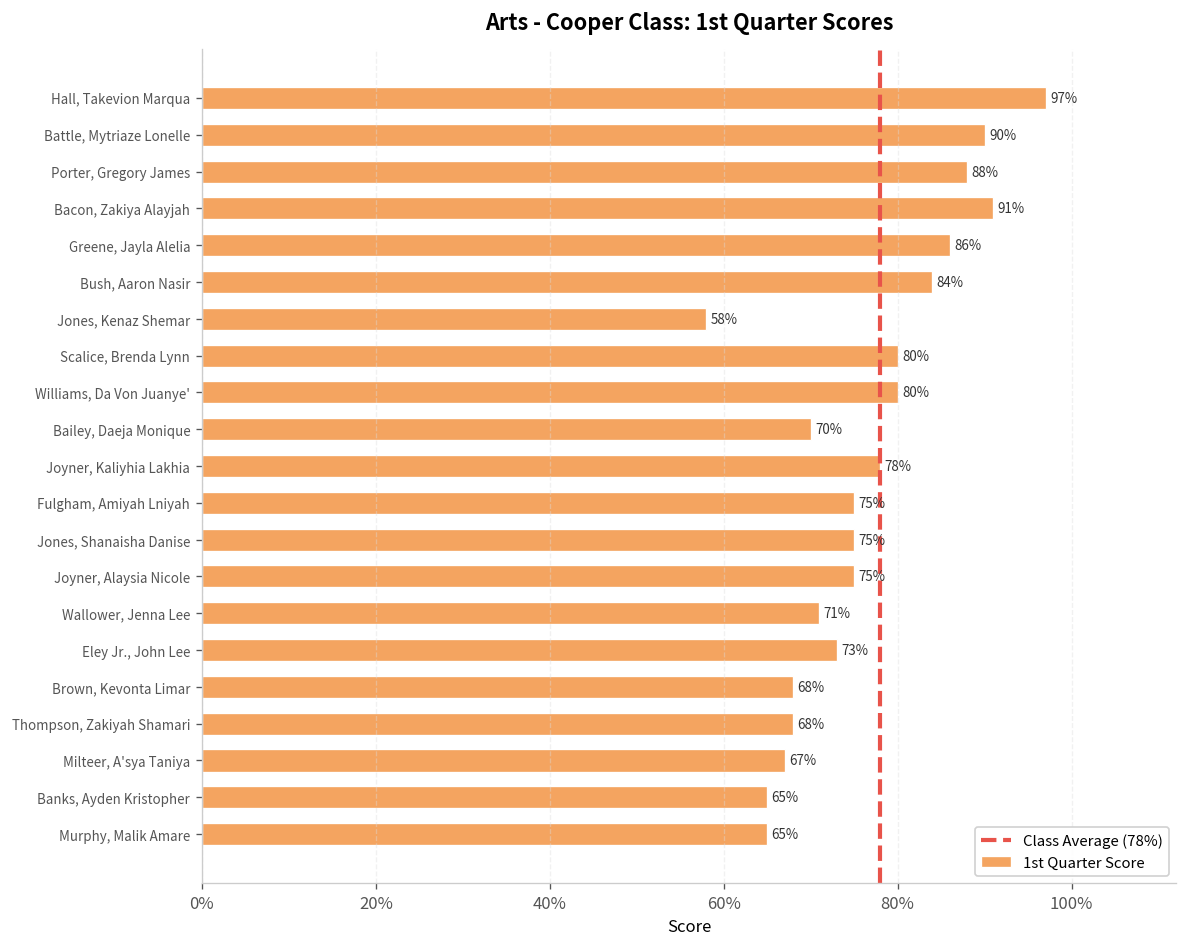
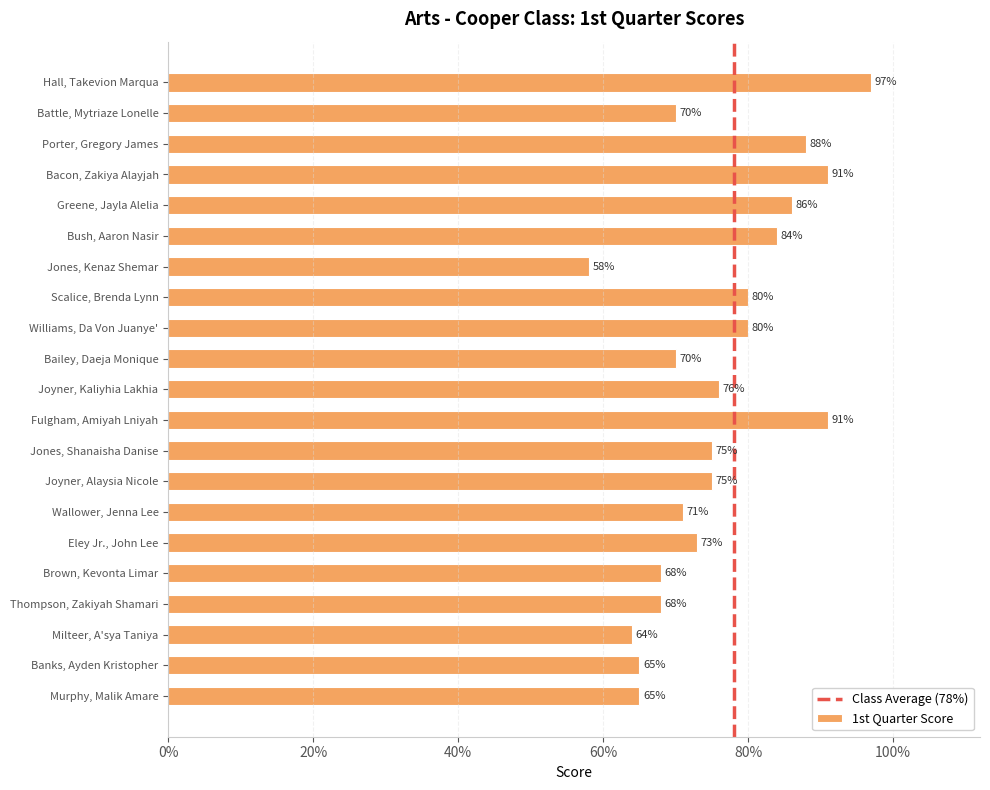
Battle, Mytriaze Lonelle: 90% -> 70%
Joyner, Kaliyhia Lakhia: 78% -> 76%
Fulgham, Amiyah Lniyah: 75% -> 91%
Milteer, A'sya Taniya: 67% -> 64%
